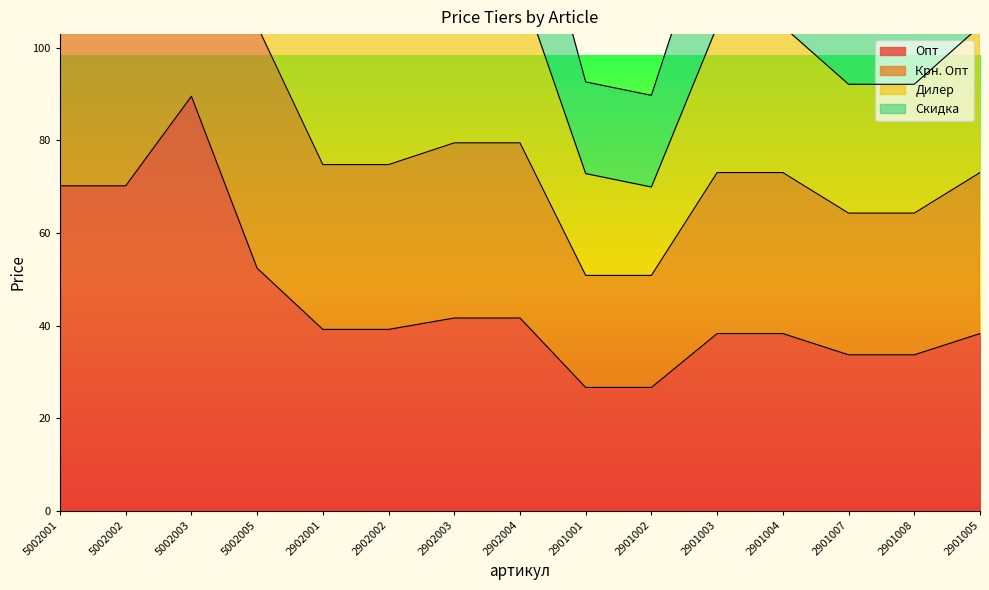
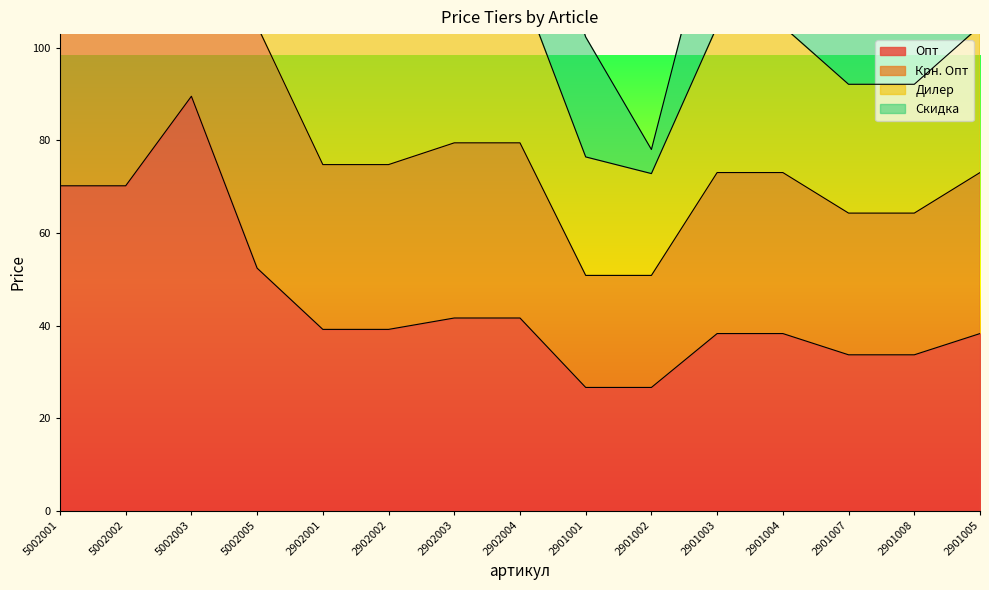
Дилер, 2901001: 22 -> 26
Скидка, 2901001: 20 -> 26
Дилер, 2901002: 19 -> 22
Скидка, 2901002: 20 -> 5
